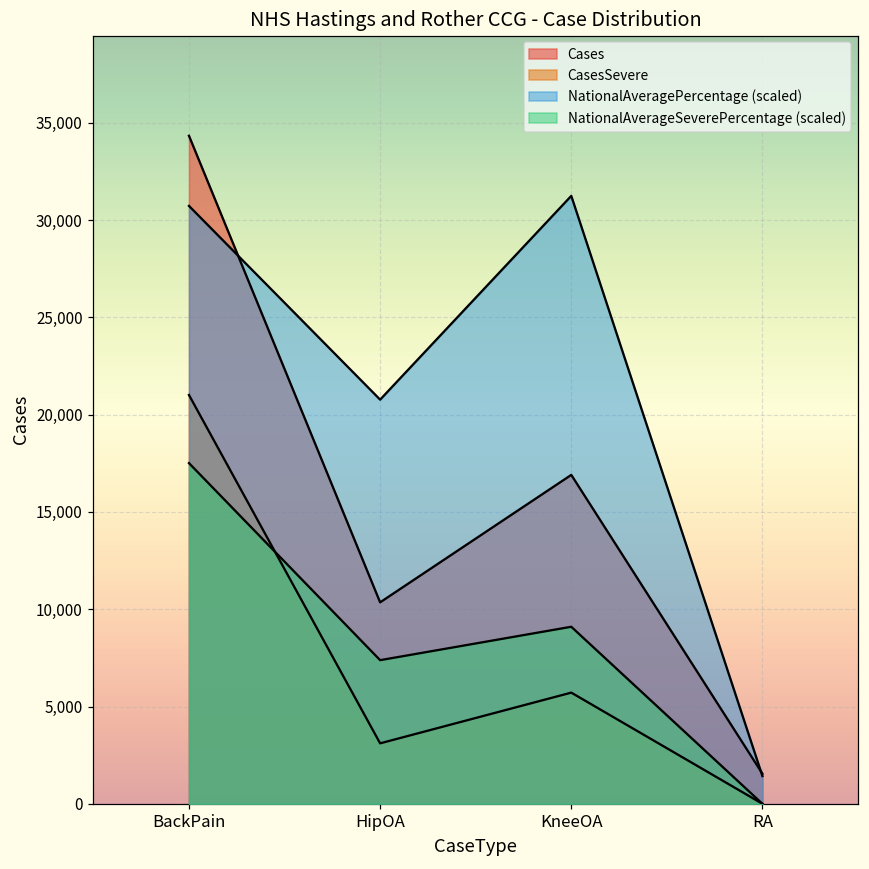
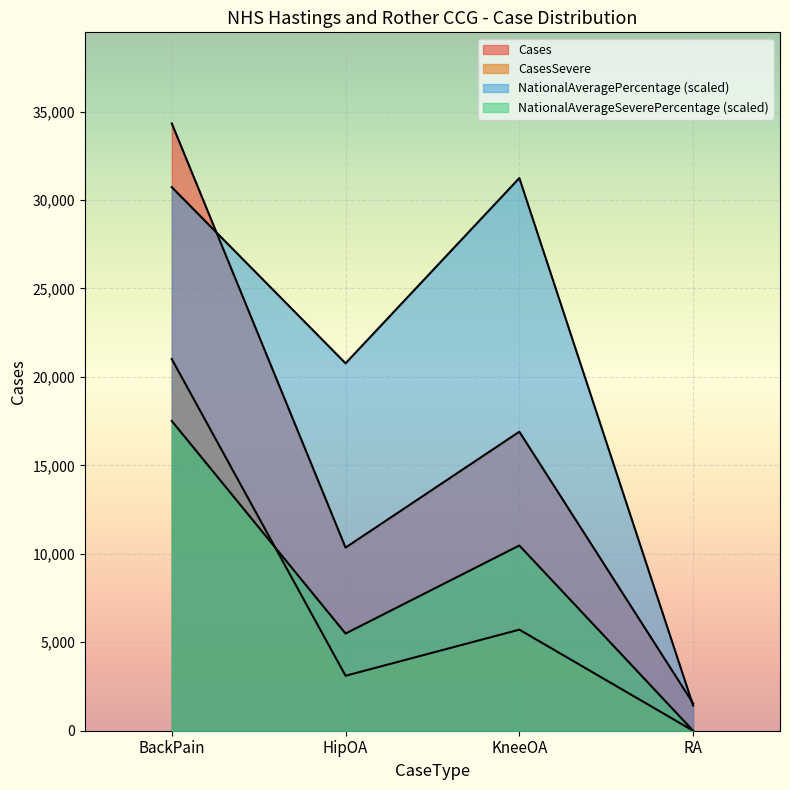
NationalAverageSeverePercentage (scaled), HipOA: 7,400 -> 5,500
NationalAverageSeverePercentage (scaled), KneeOA: 9,100 -> 10,500
